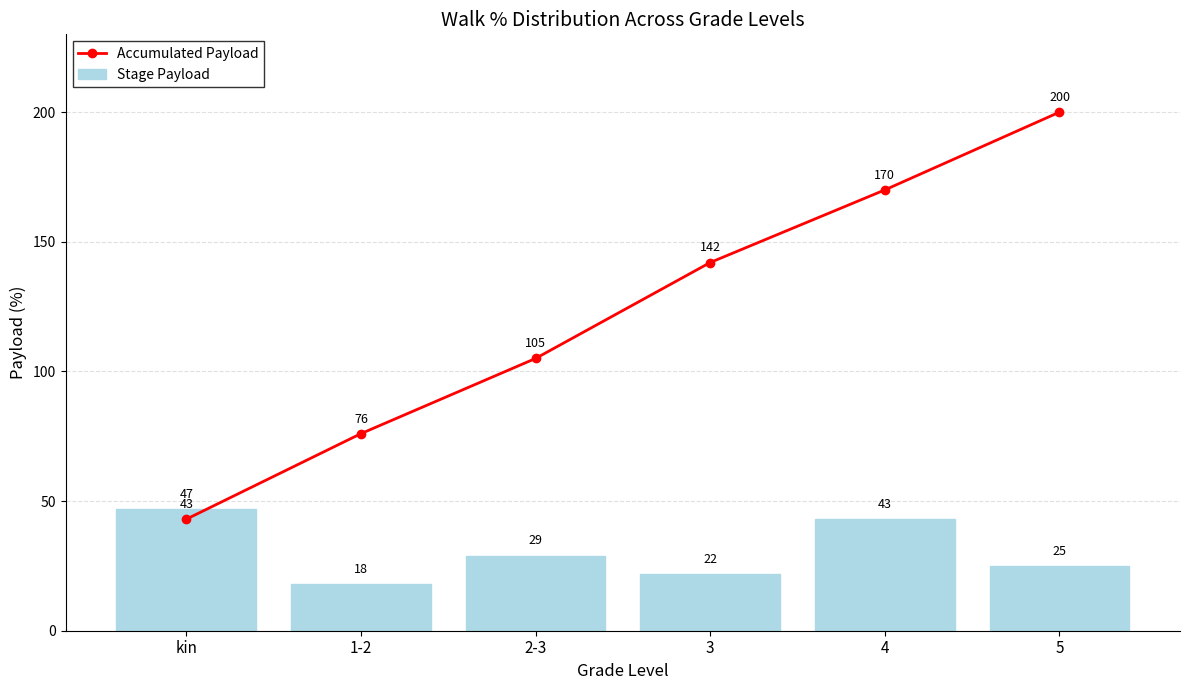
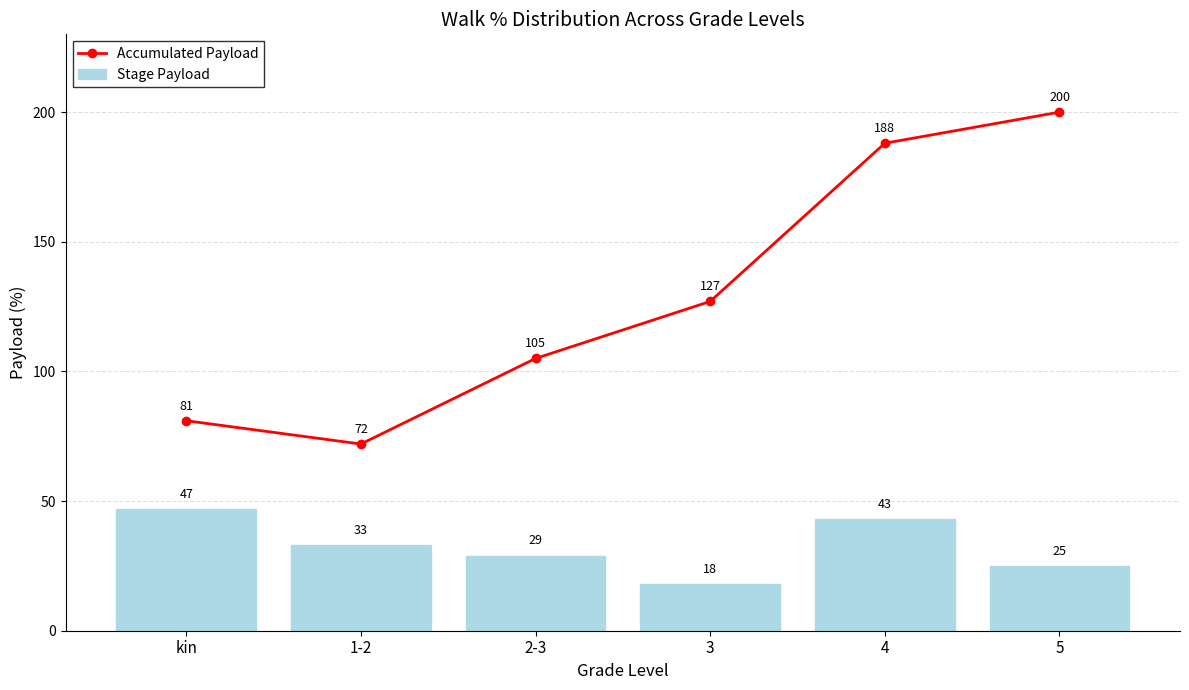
Accumulated Payload, kin: 43 -> 81
Accumulated Payload, 1-2: 76 -> 72
Stage Payload, 1-2: 18 -> 33
Accumulated Payload, 3: 142 -> 127
Stage Payload, 3: 22 -> 18
Accumulated Payload, 4: 170 -> 188
